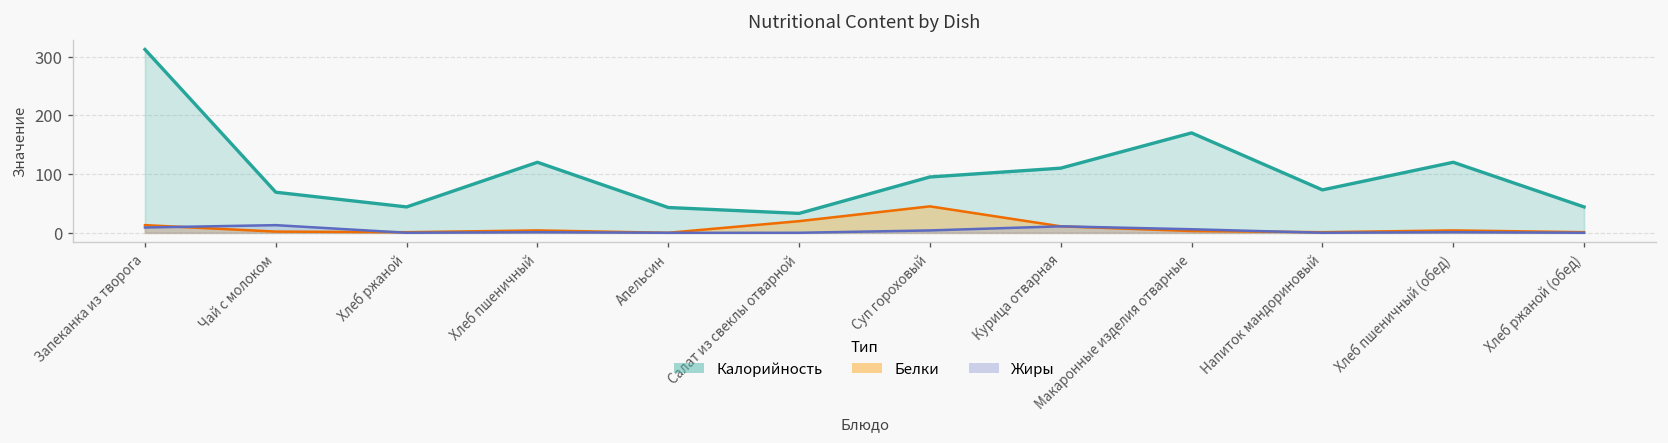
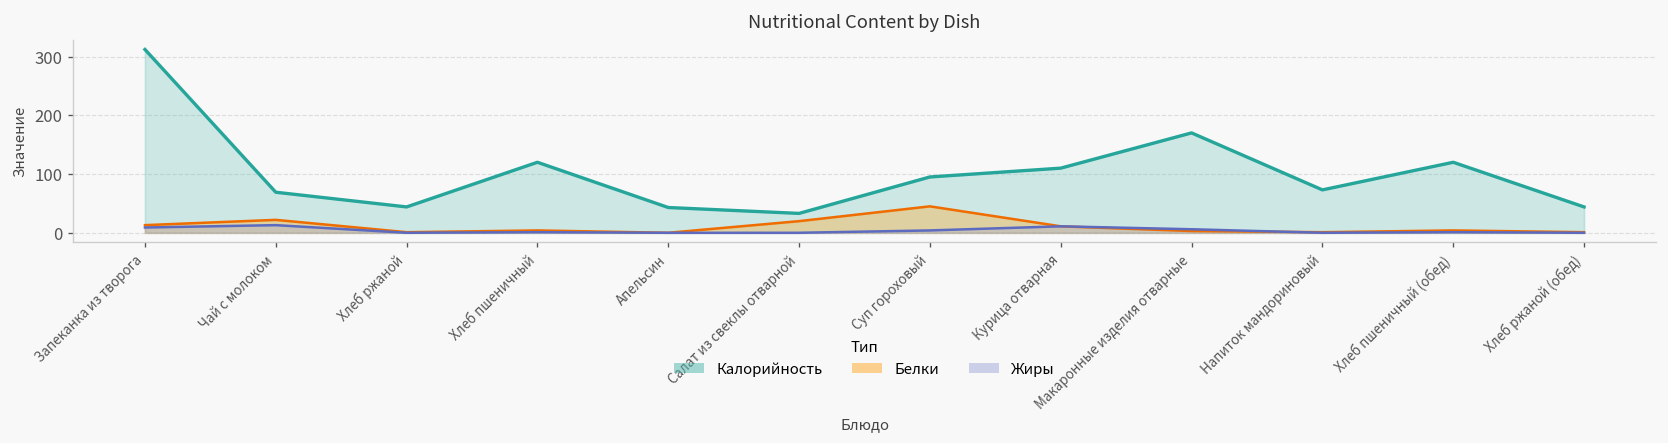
Белки, Чай с молоком: 0 -> 20
